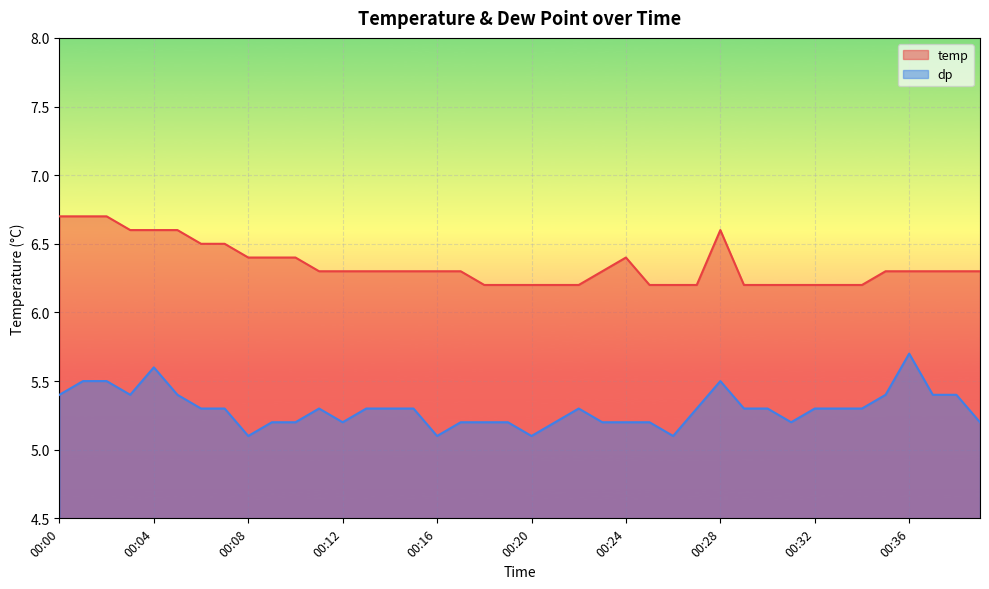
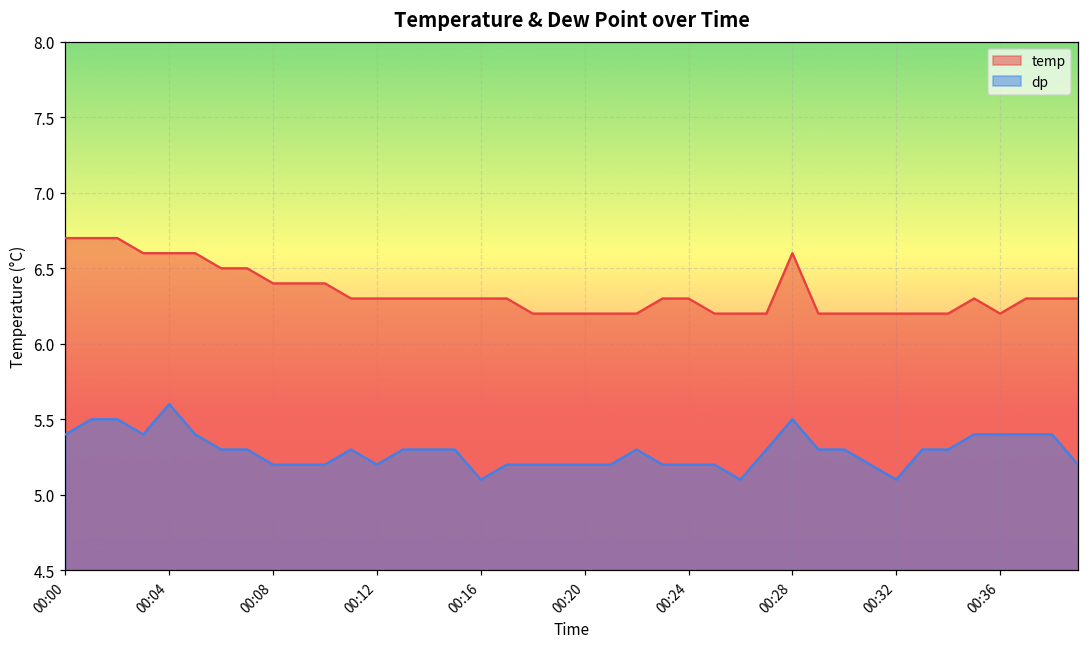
dp, 00:08: 5.1 -> 5.2
dp, 00:20: 5.1 -> 5.2
temp, 00:24: 6.4 -> 6.3
dp, 00:32: 5.3 -> 5.1
temp, 00:36: 6.3 -> 6.2
dp, 00:36: 5.7 -> 5.4
